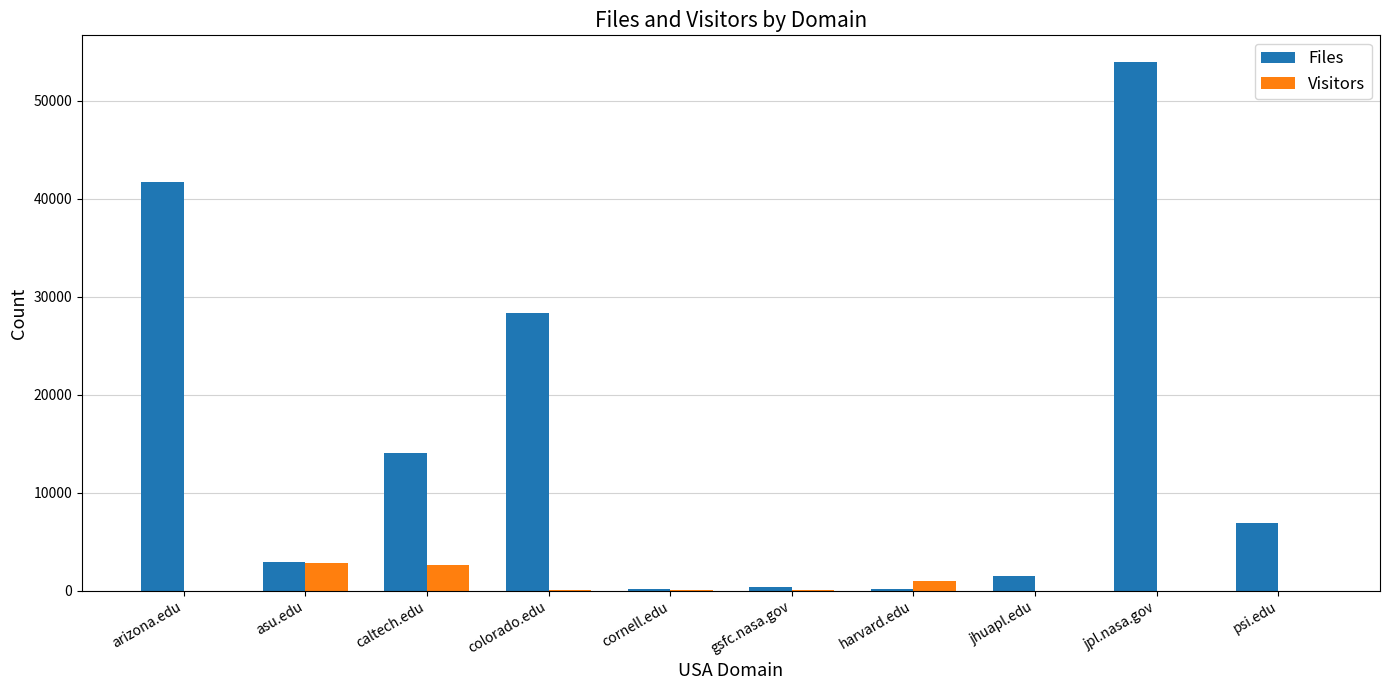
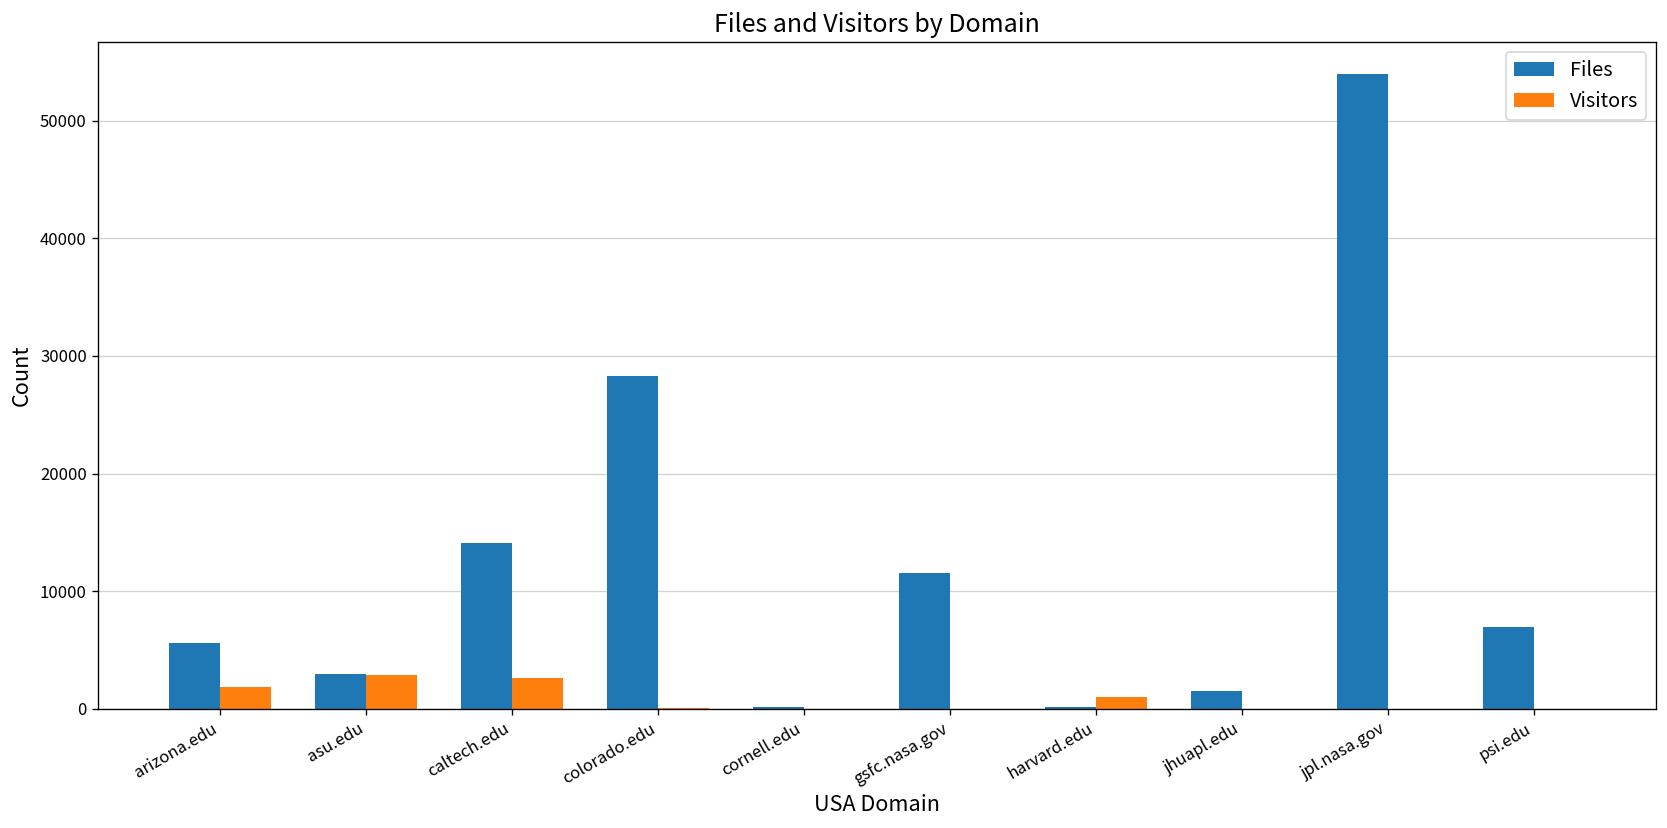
Files, arizona.edu: 42000 -> 6000
Visitors, arizona.edu: 0 -> 2000
Files, gsfc.nasa.gov: 0 -> 12000
